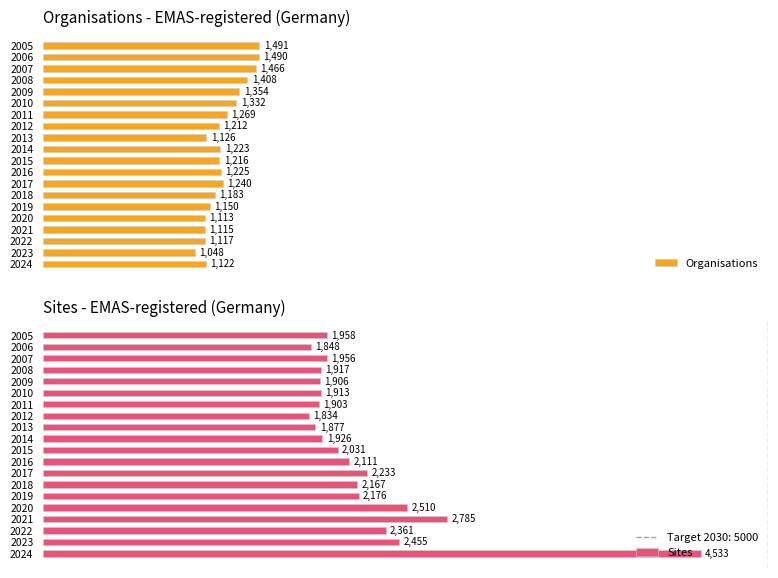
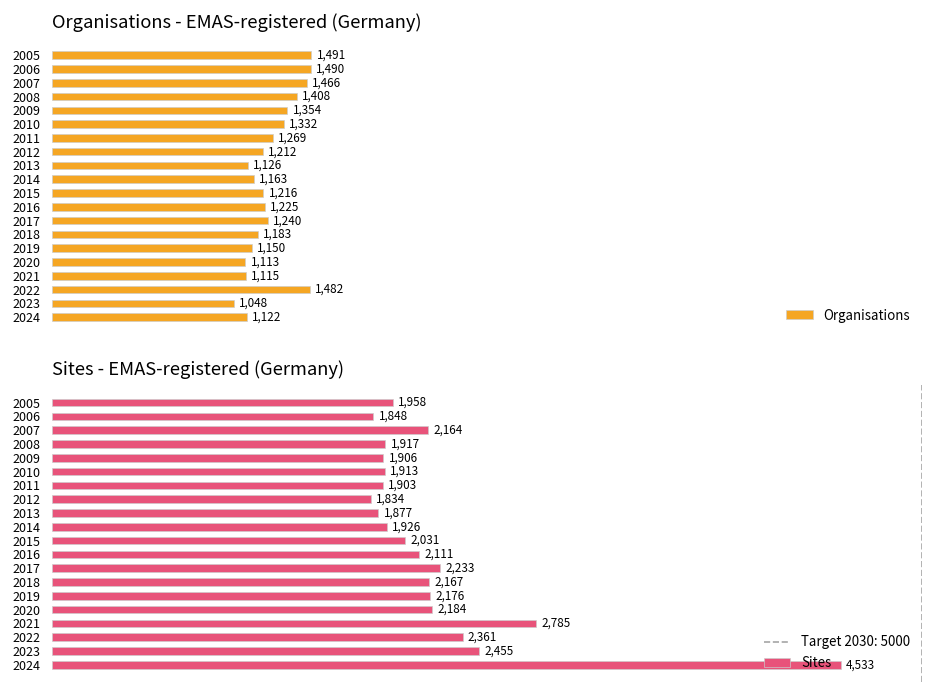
Organisations - EMAS-registered (Germany), 2014: 1,223 -> 1,163
Organisations - EMAS-registered (Germany), 2022: 1,117 -> 1,482
Sites - EMAS-registered (Germany), 2007: 1,956 -> 2,164
Sites - EMAS-registered (Germany), 2020: 2,510 -> 2,184
